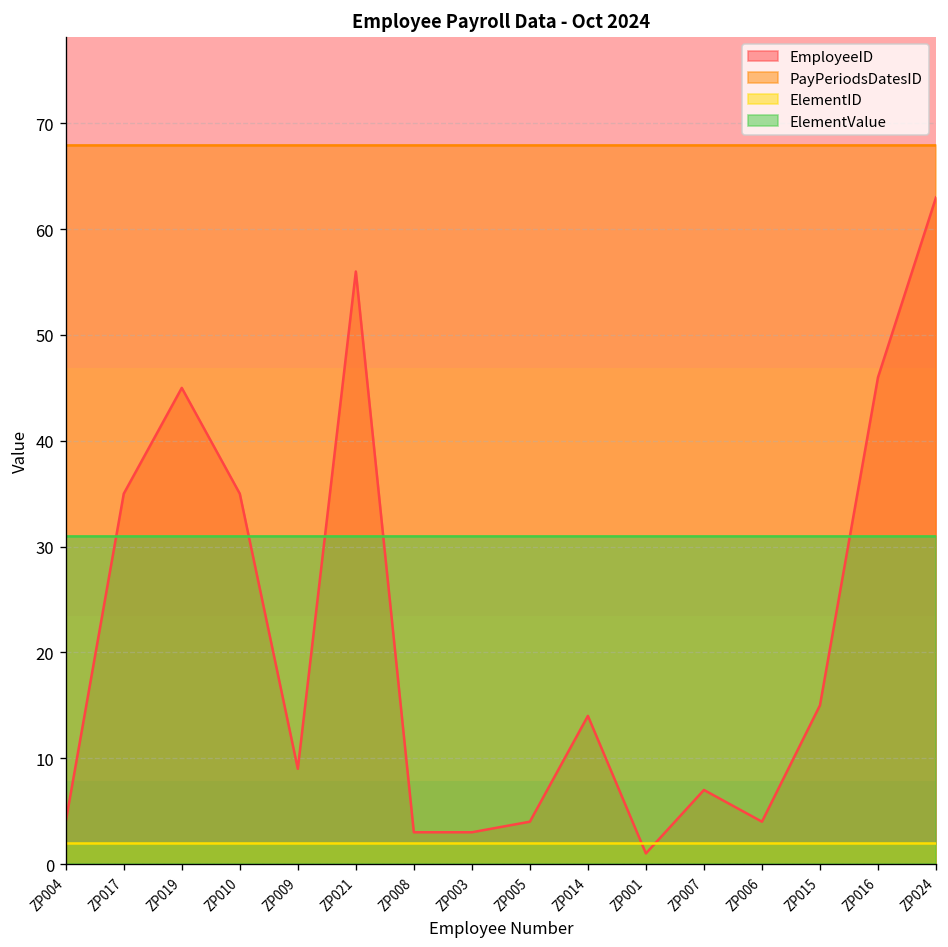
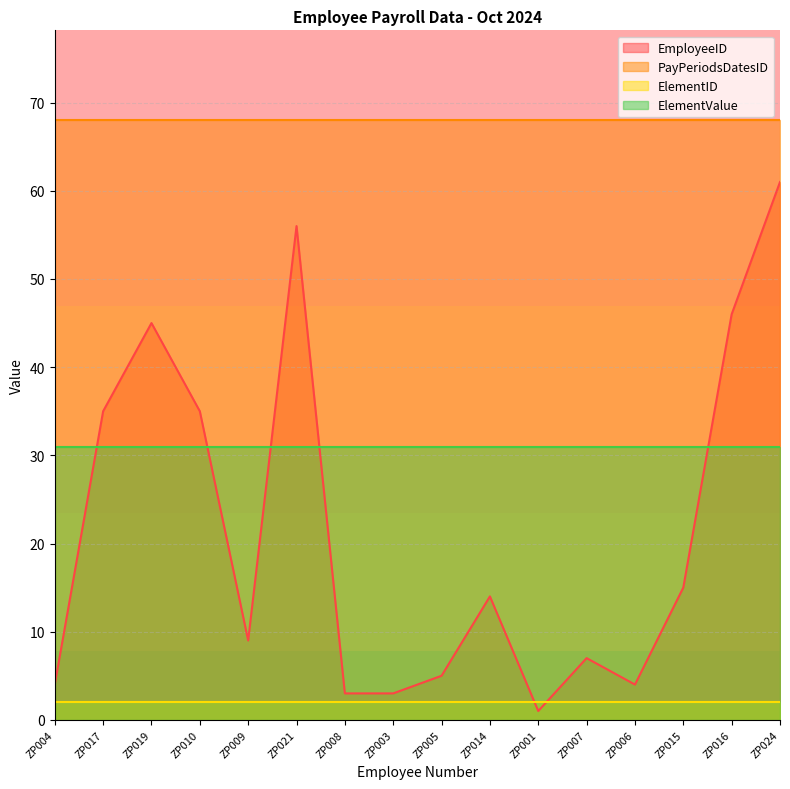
EmployeeID, ZP005: 4 -> 5
EmployeeID, ZP024: 63 -> 61
